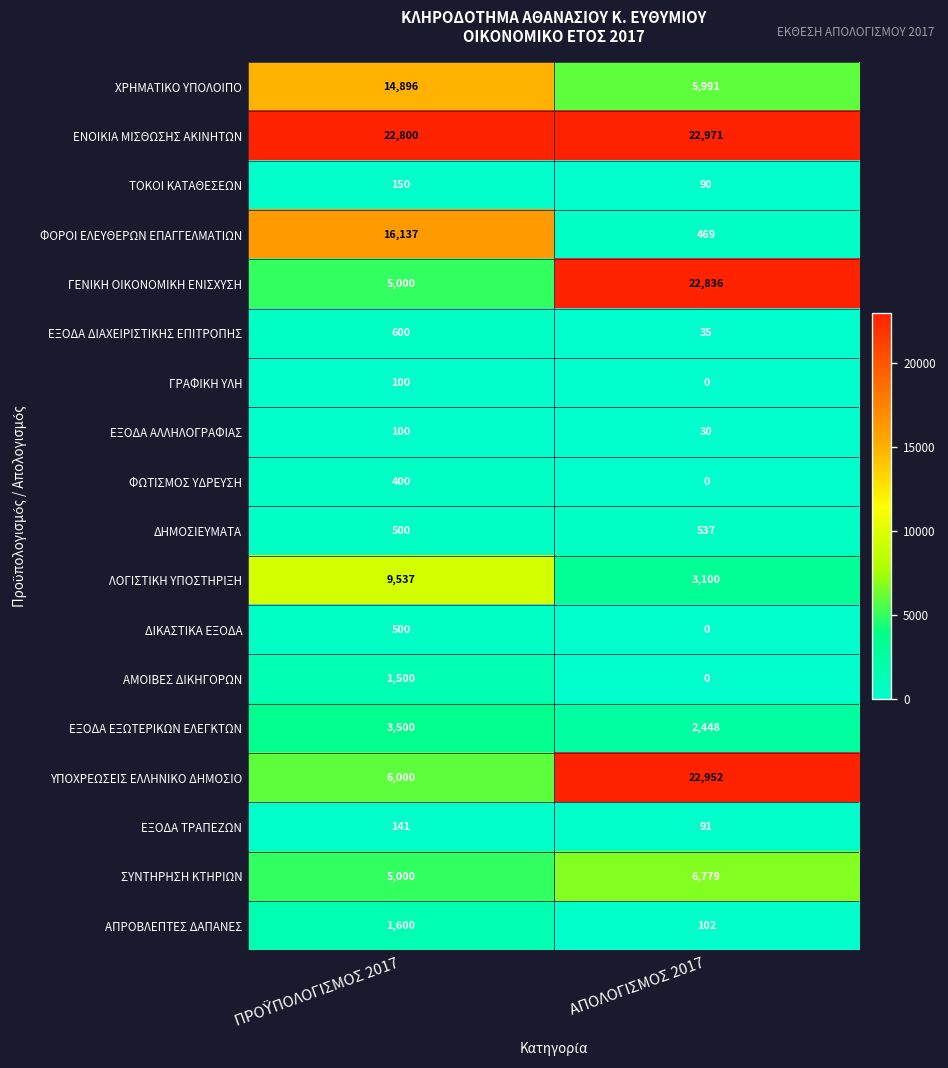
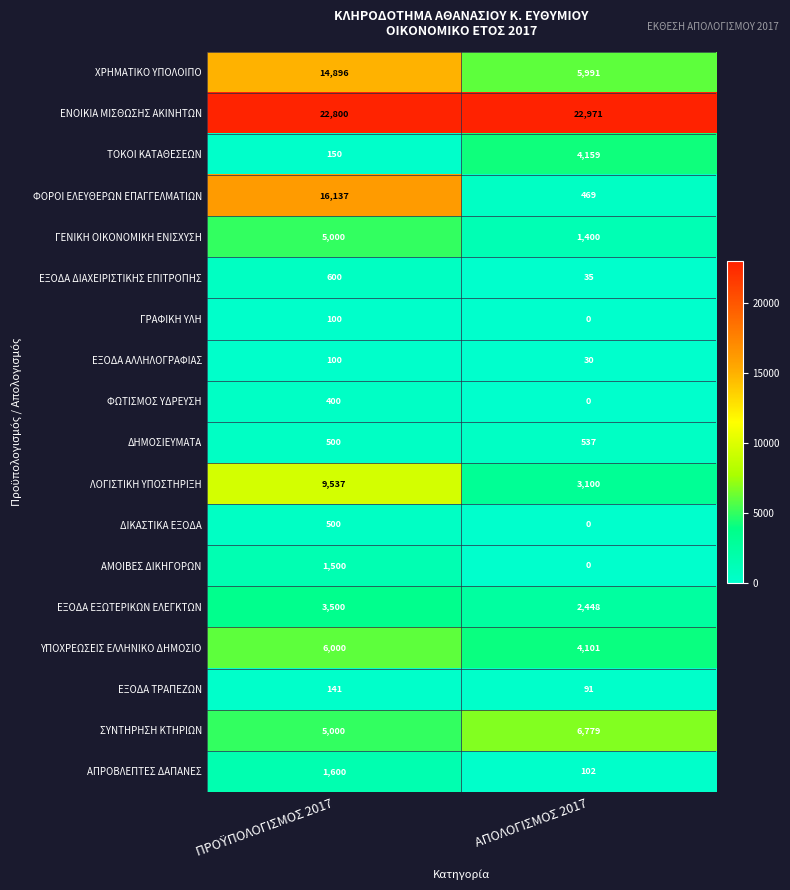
ΤΟΚΟΙ ΚΑΤΑΘΕΣΕΩΝ, ΑΠΟΛΟΓΙΣΜΟΣ 2017: 90 -> 4,159
ΓΕΝΙΚΗ ΟΙΚΟΝΟΜΙΚΗ ΕΝΙΣΧΥΣΗ, ΑΠΟΛΟΓΙΣΜΟΣ 2017: 22,836 -> 1,400
ΥΠΟΧΡΕΩΣΕΙΣ ΕΛΛΗΝΙΚΟ ΔΗΜΟΣΙΟ, ΑΠΟΛΟΓΙΣΜΟΣ 2017: 22,952 -> 4,101
